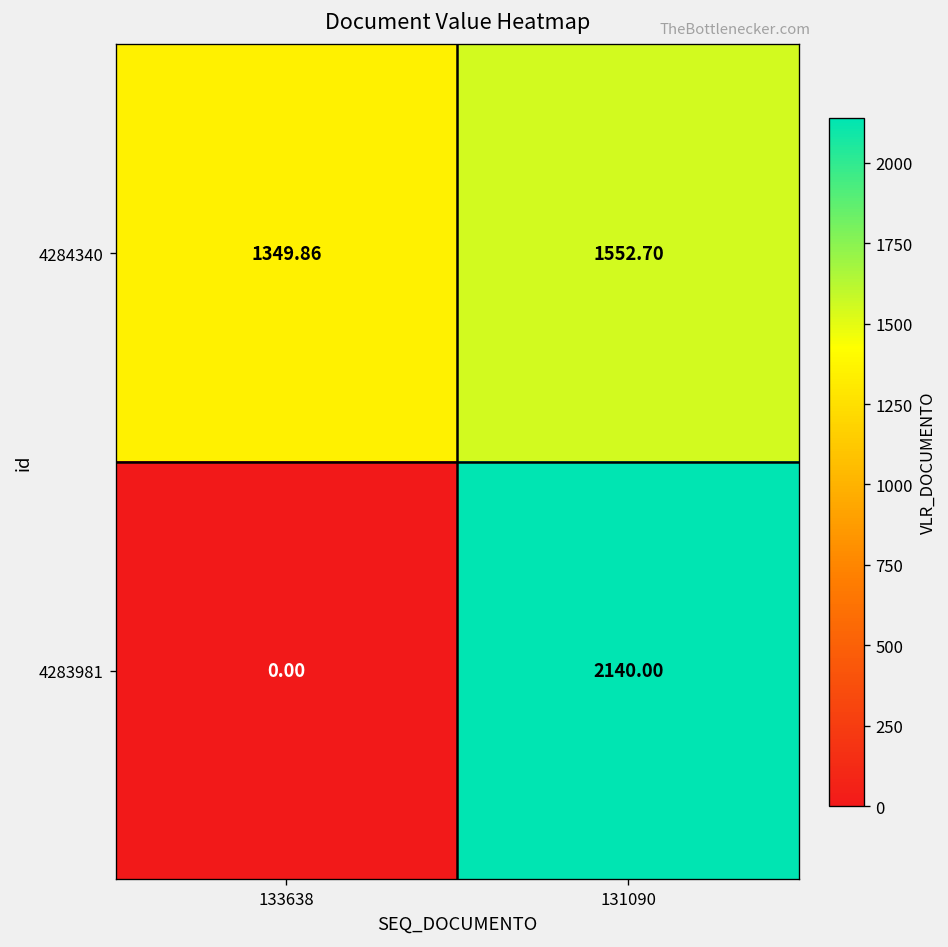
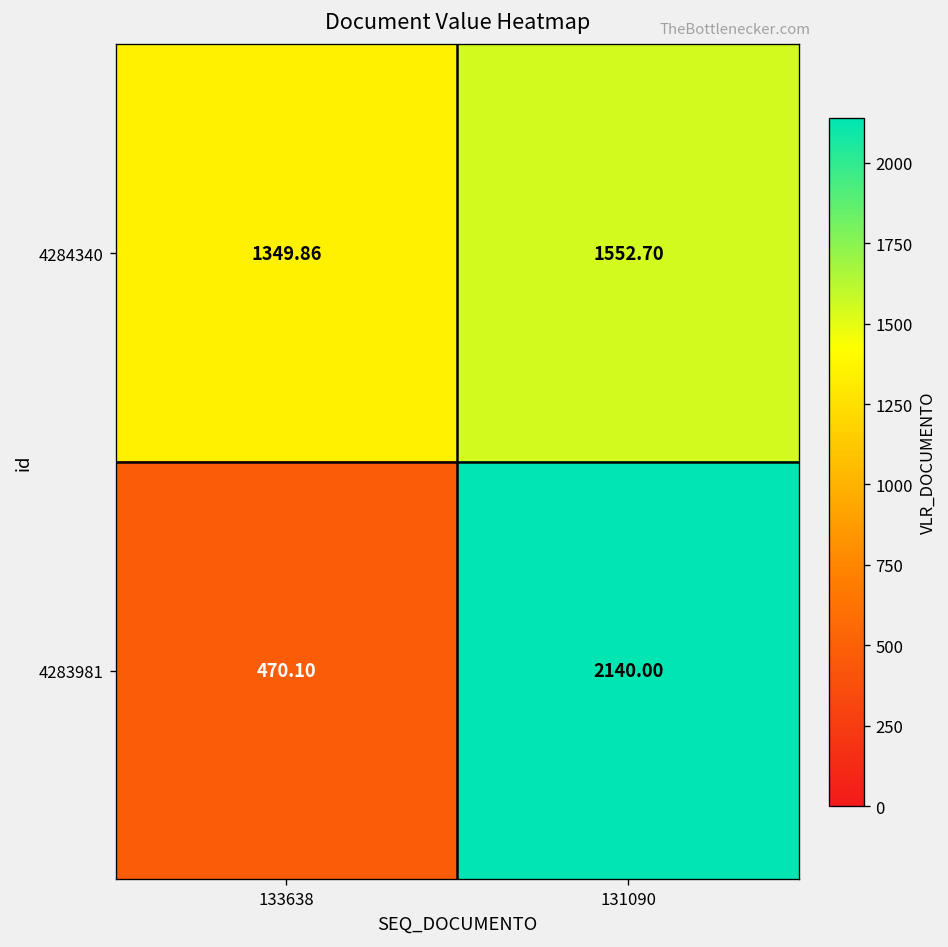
4283981, 133638: 0.00 -> 470.10
